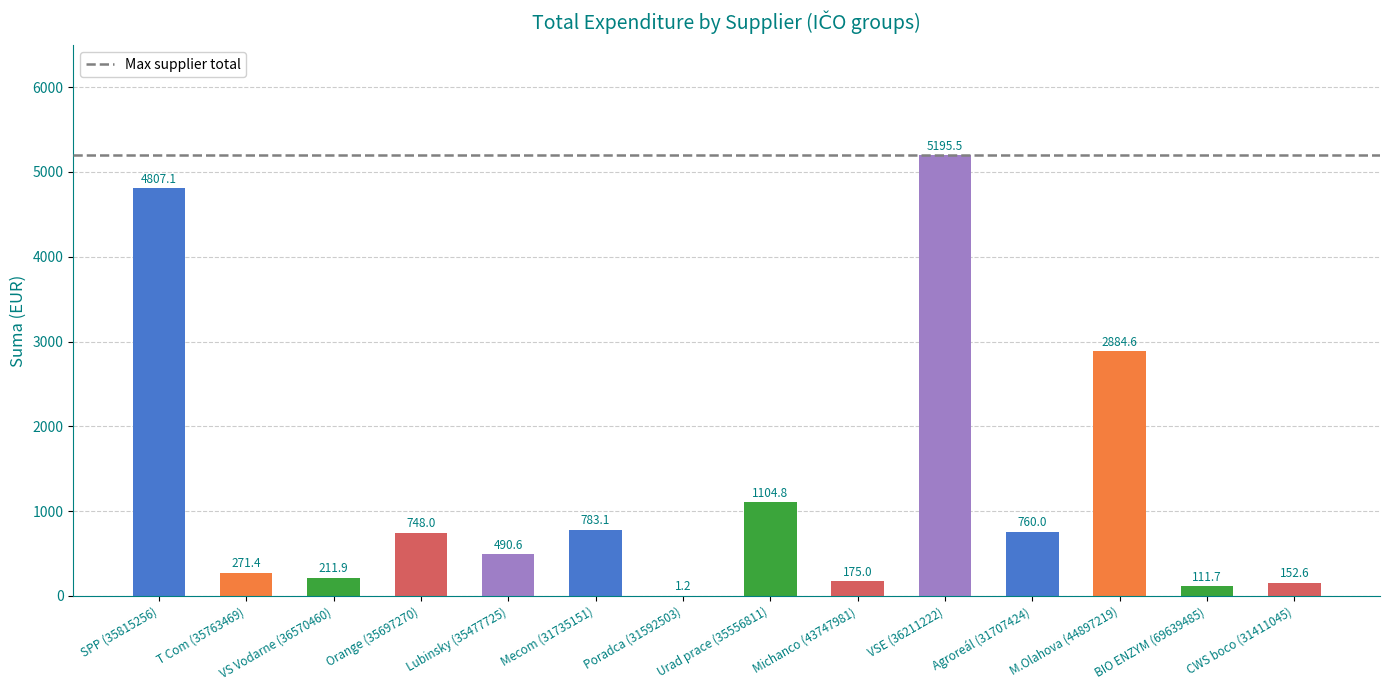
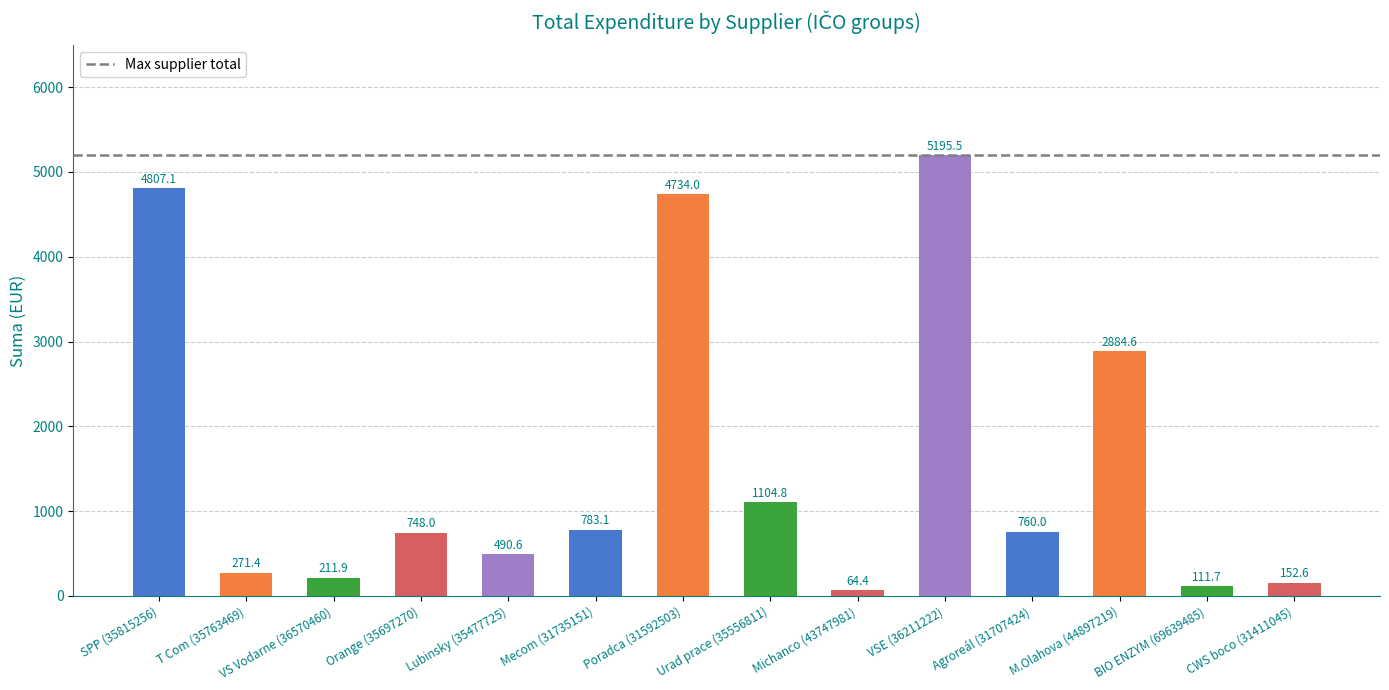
Poradca (31592503): 1.2 -> 4734.0
Michanco (43747981): 175.0 -> 64.4
